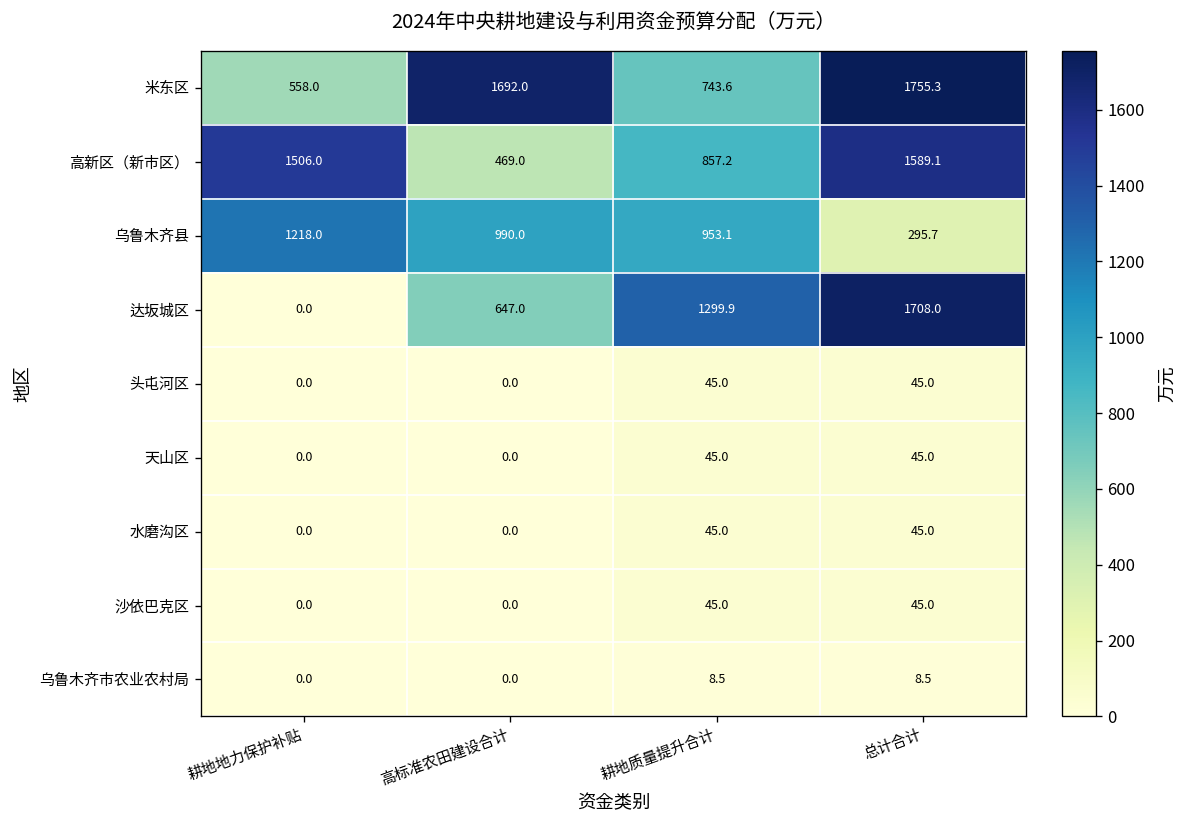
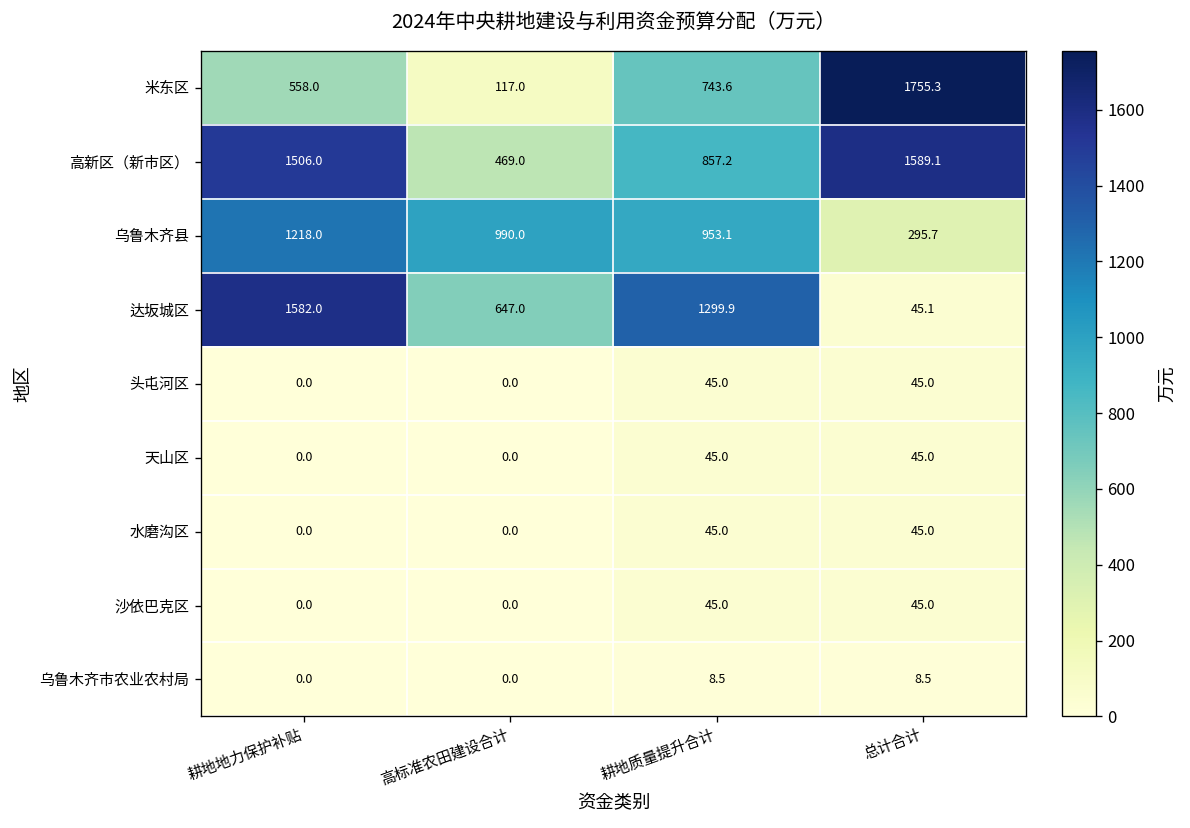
米东区, 高标准农田建设合计: 1692.0 -> 117.0
达坂城区, 耕地地力保护补贴: 0.0 -> 1582.0
达坂城区, 总计合计: 1708.0 -> 45.1
